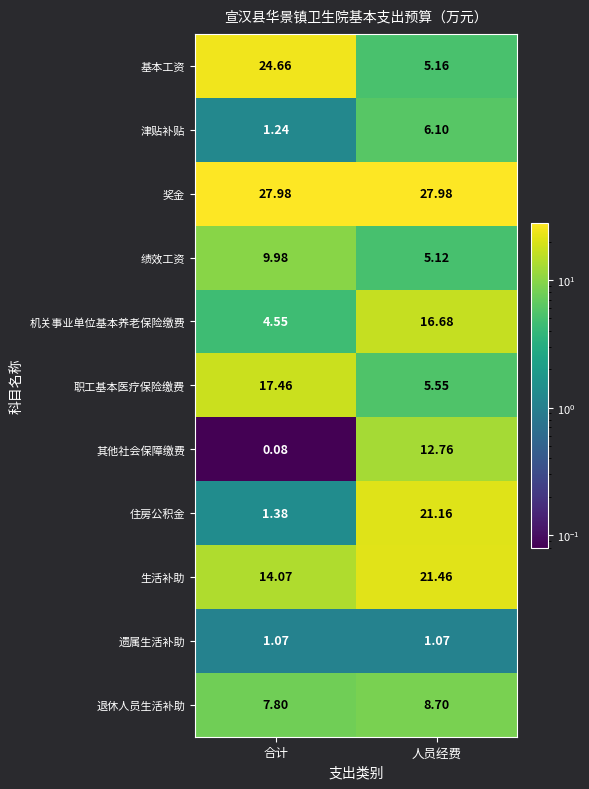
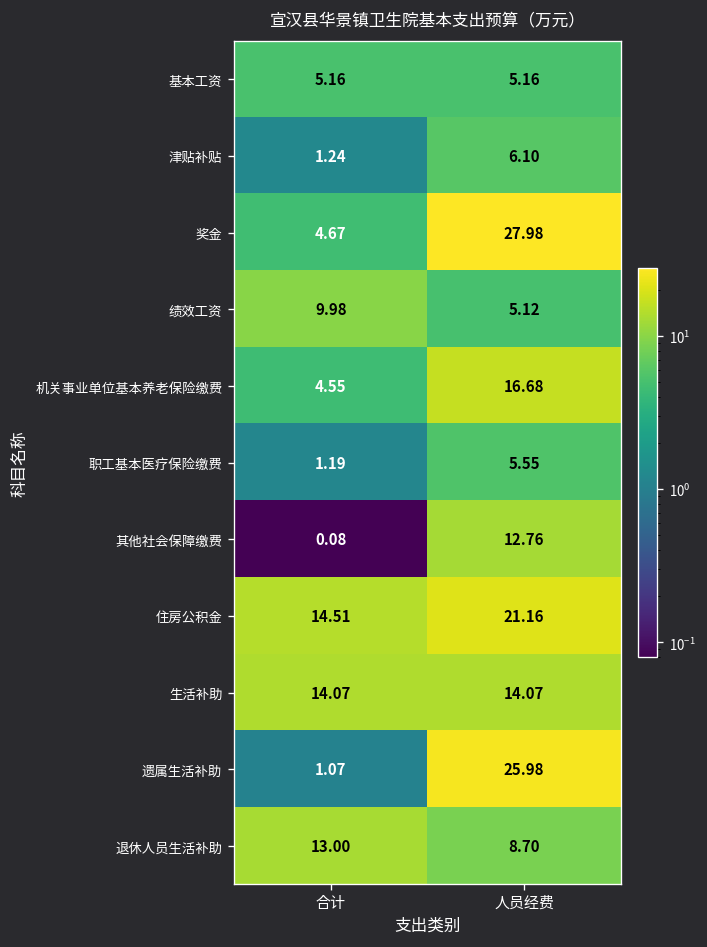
基本工资, 合计: 24.66 -> 5.16
奖金, 合计: 27.98 -> 4.67
职工基本医疗保险缴费, 合计: 17.46 -> 1.19
住房公积金, 合计: 1.38 -> 14.51
生活补助, 人员经费: 21.46 -> 14.07
遗属生活补助, 人员经费: 1.07 -> 25.98
退休人员生活补助, 合计: 7.80 -> 13.00
